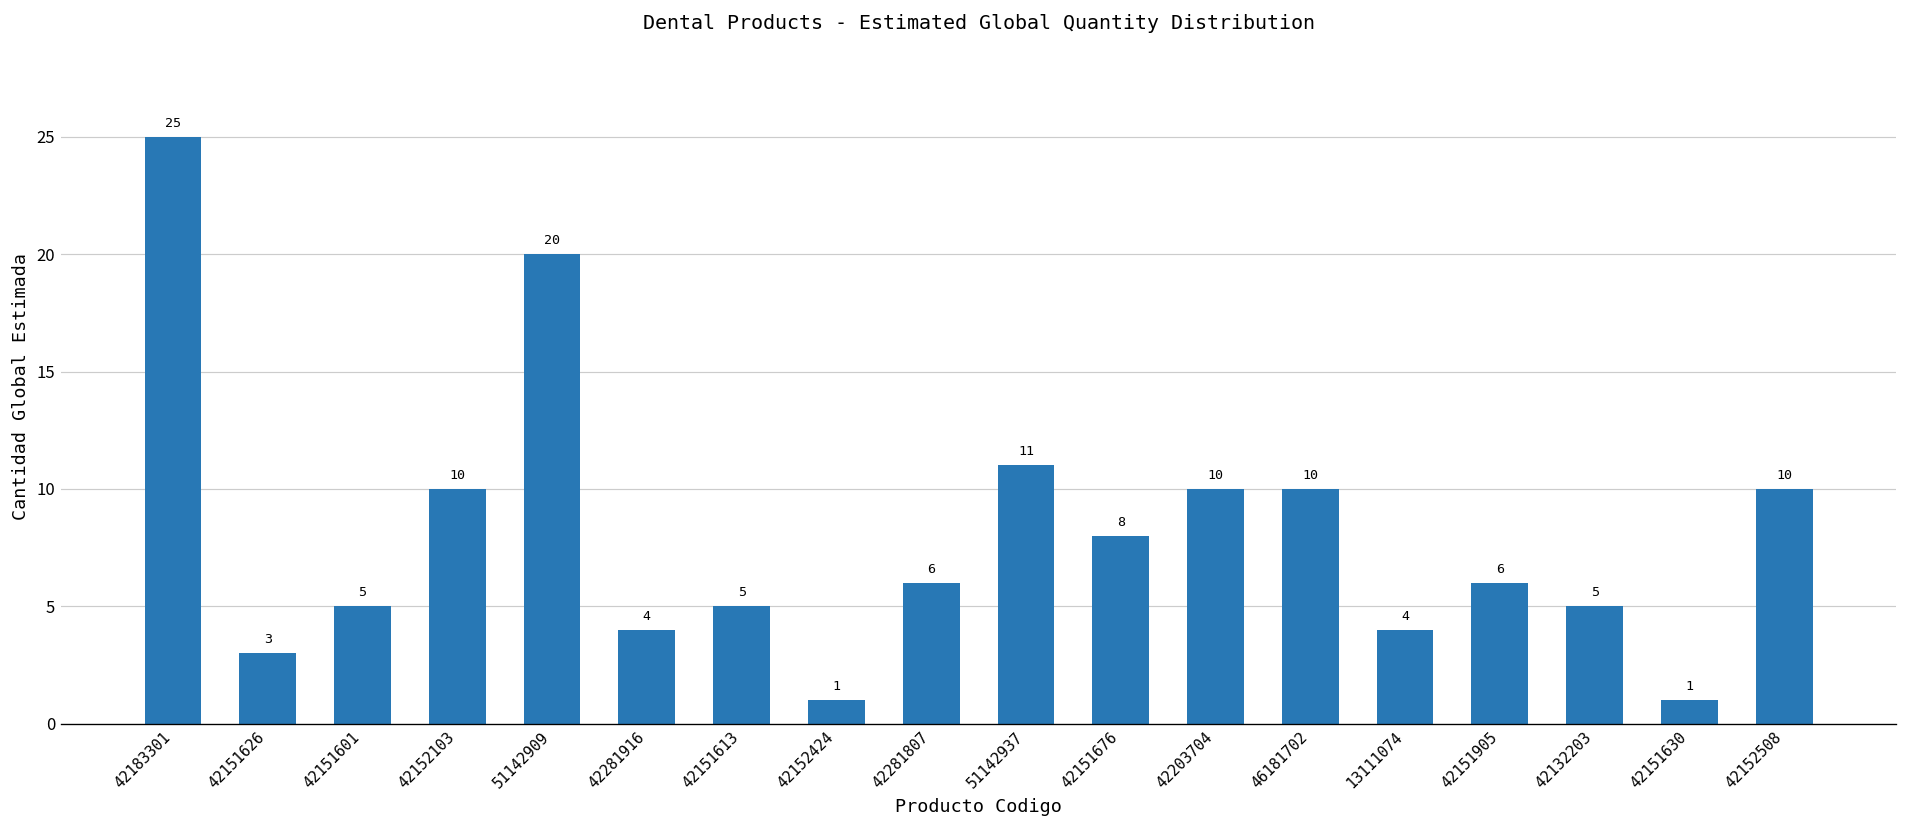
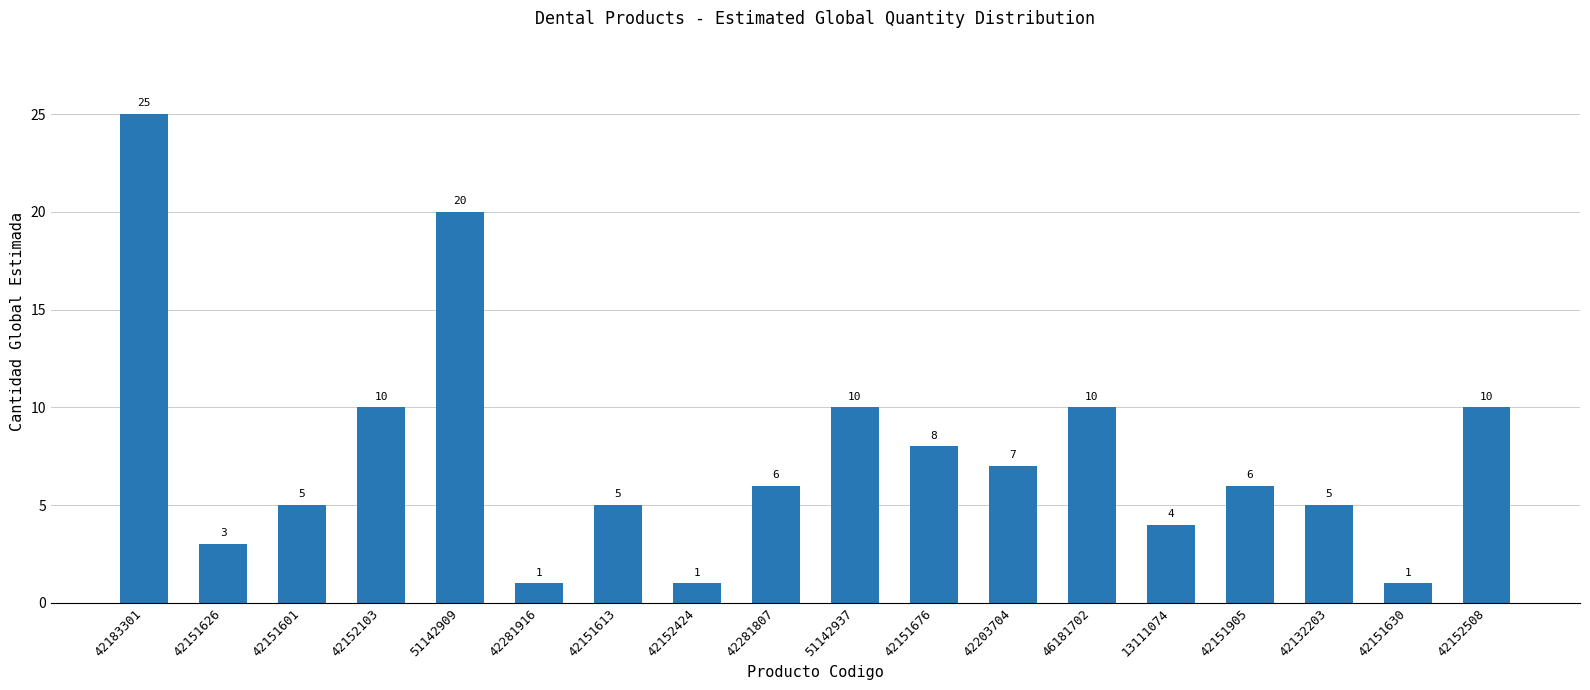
42281916: 4 -> 1
51142937: 11 -> 10
42203704: 10 -> 7
